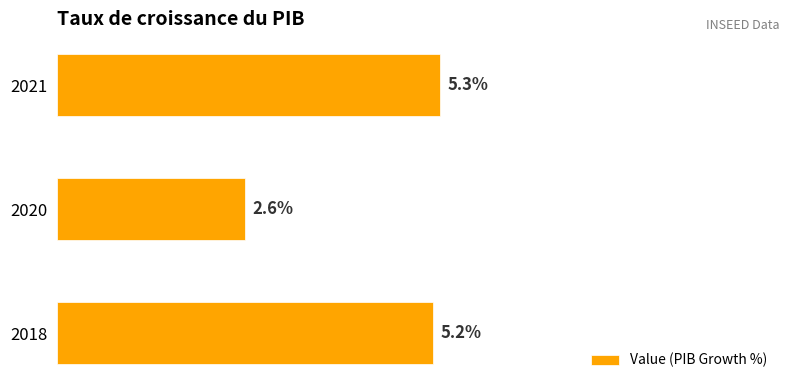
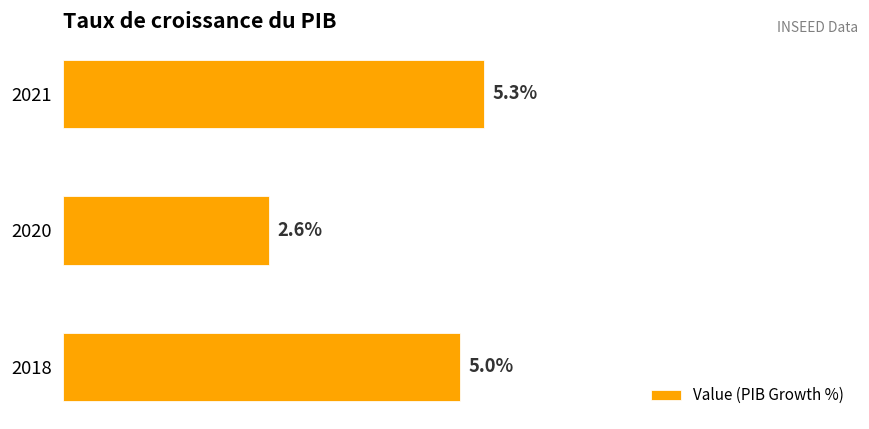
2018: 5.2% -> 5.0%
